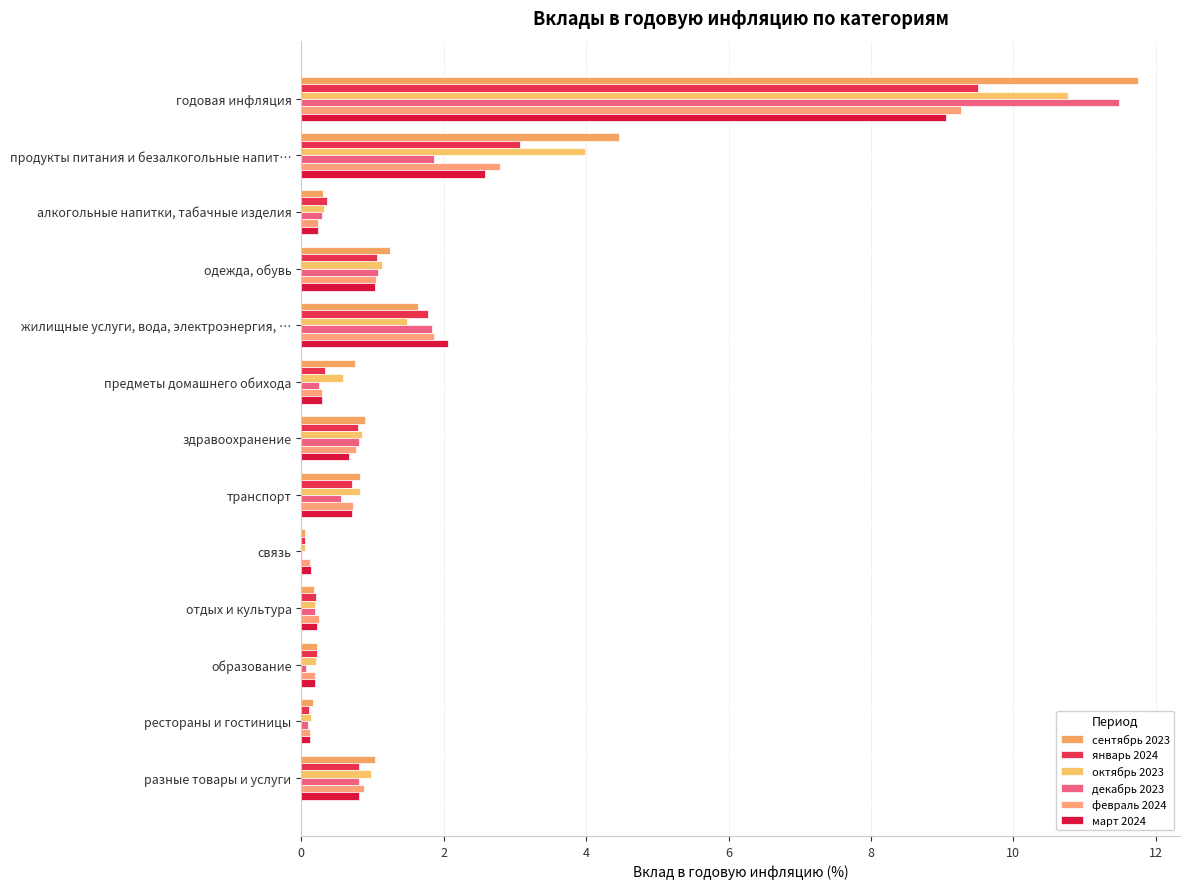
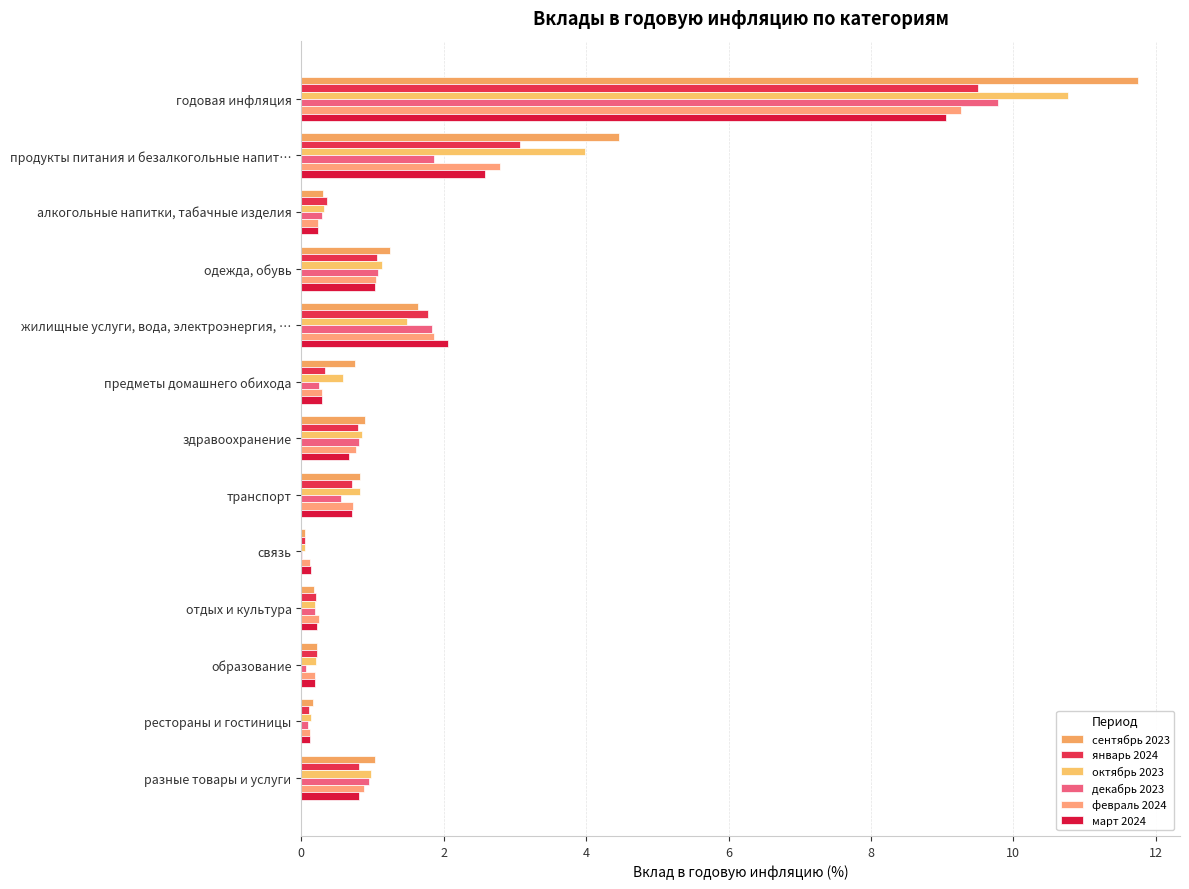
декабрь 2023, годовая инфляция: 11.5 -> 9.8
декабрь 2023, разные товары и услуги: 0.8 -> 0.9
